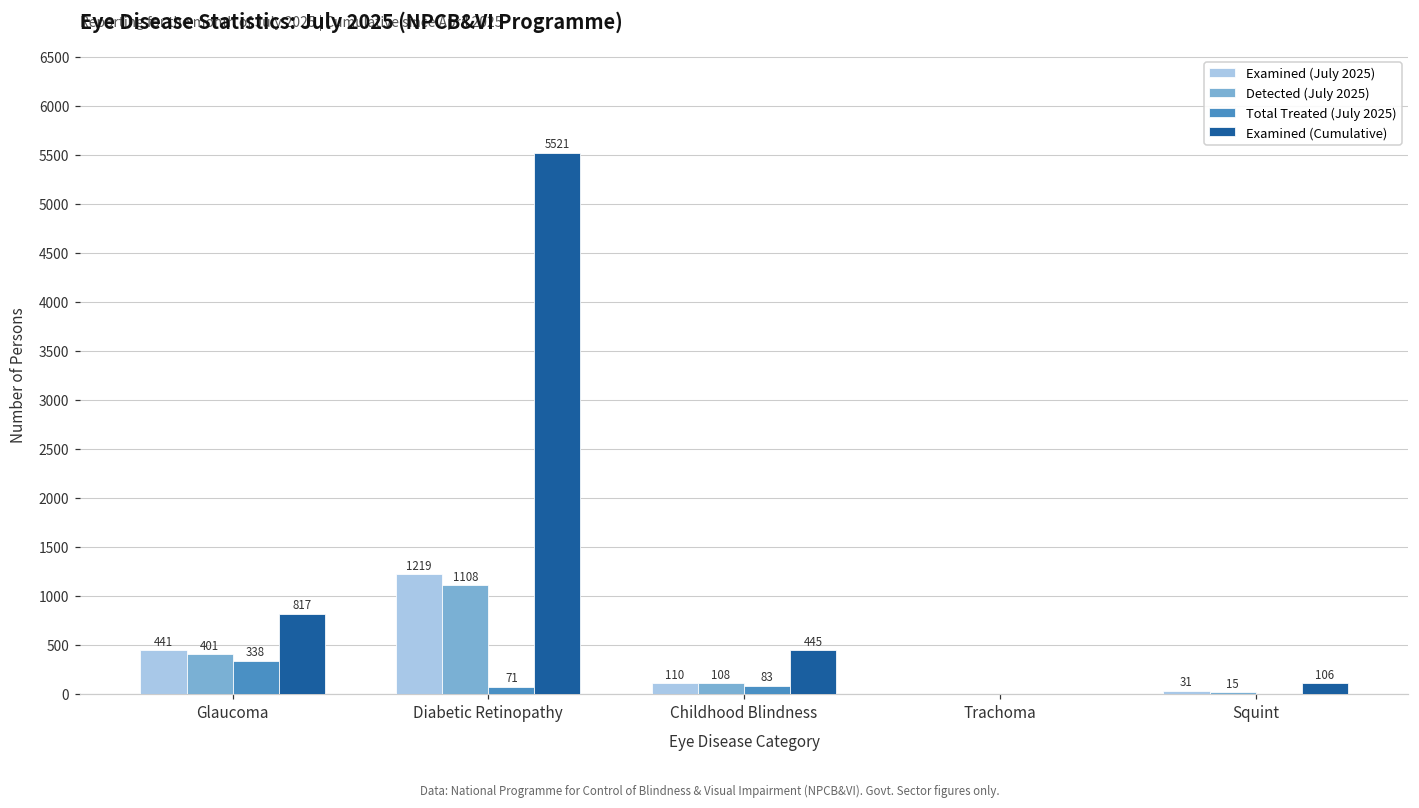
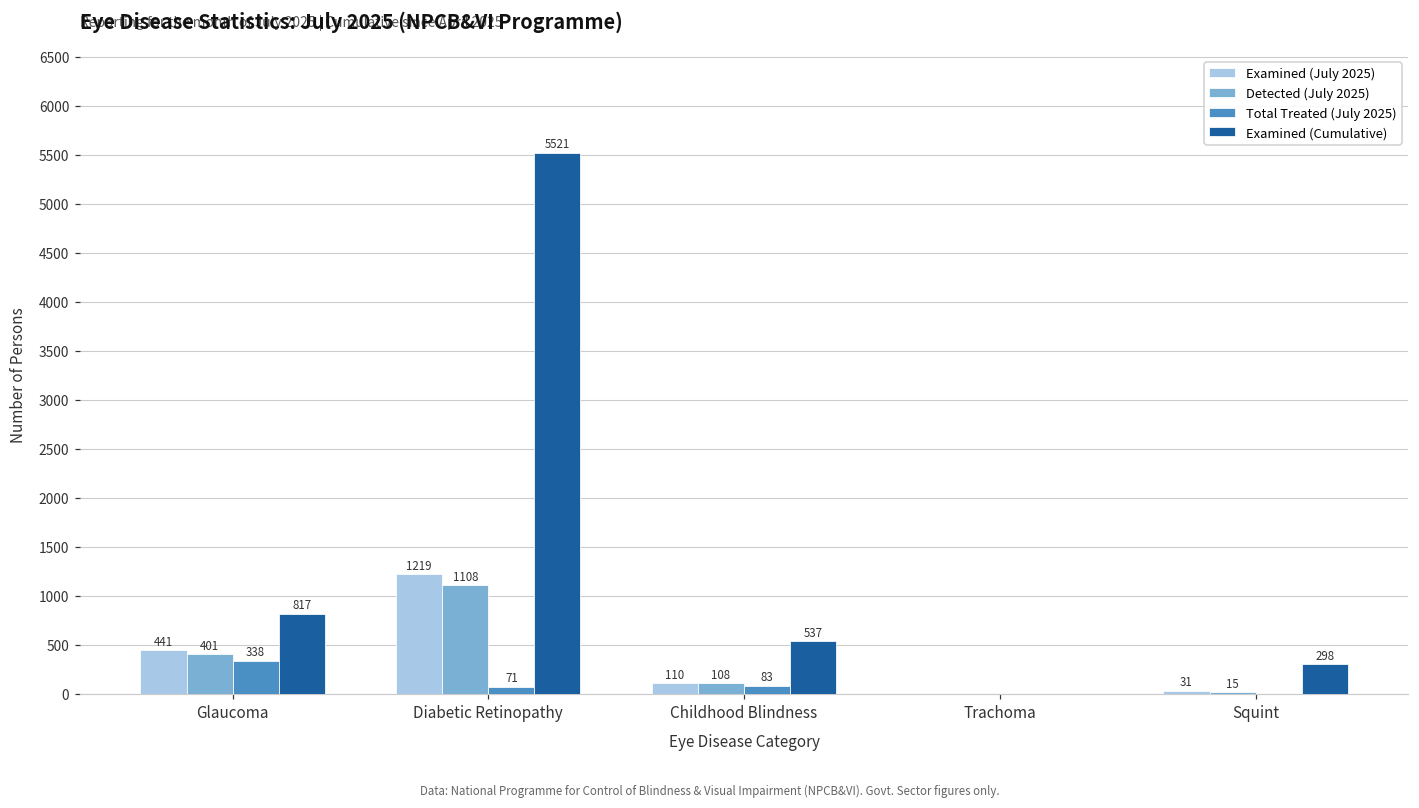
Examined (Cumulative), Childhood Blindness: 445 -> 537
Examined (Cumulative), Squint: 106 -> 298
